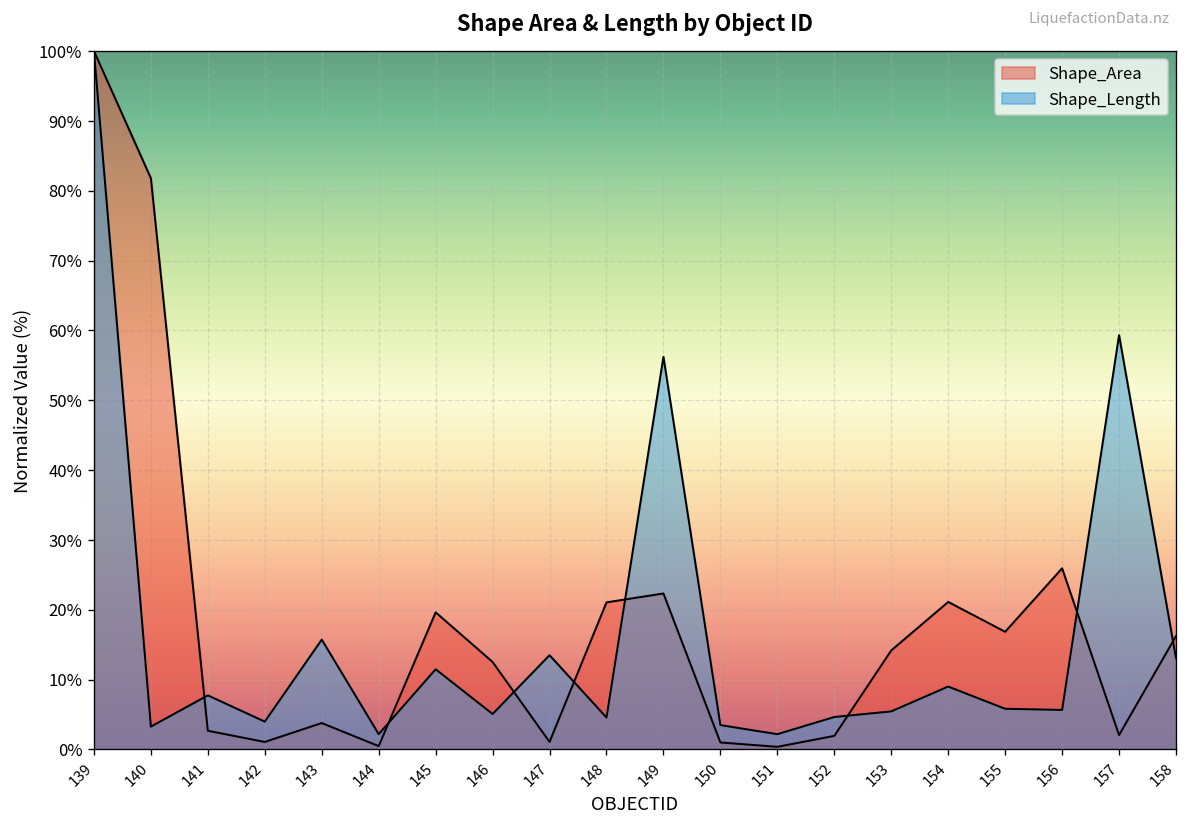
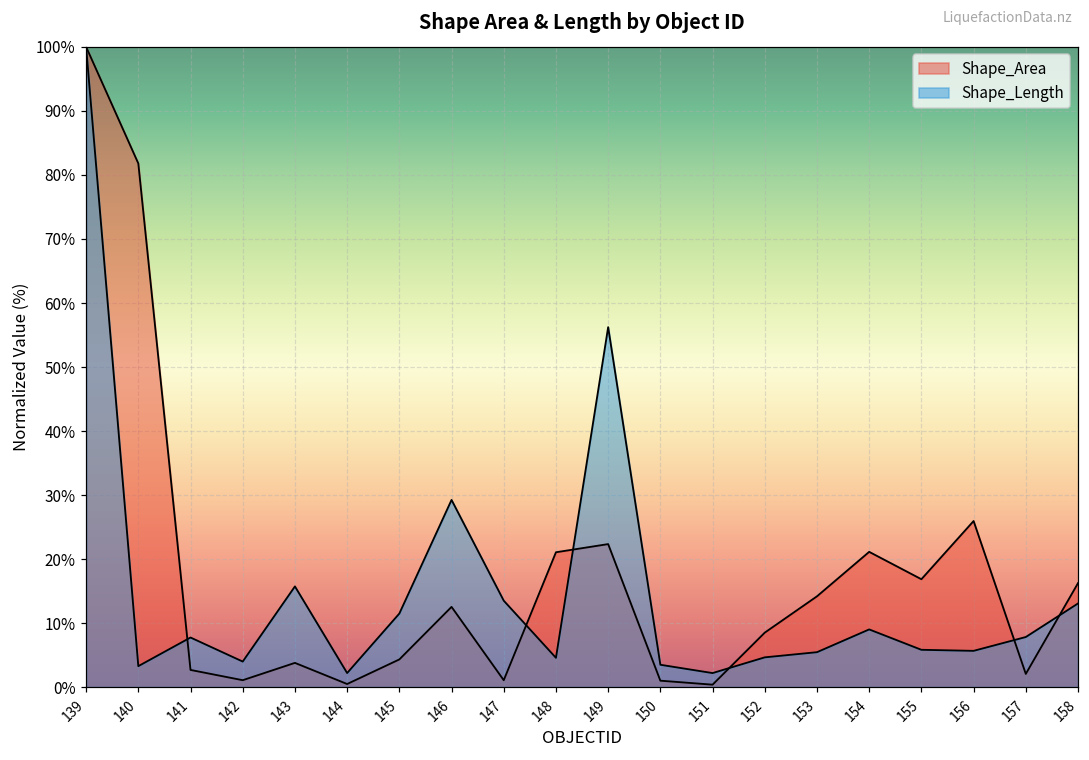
Shape_Area, 145: 20% -> 4%
Shape_Length, 146: 5% -> 29%
Shape_Area, 152: 2% -> 9%
Shape_Length, 157: 59% -> 8%
